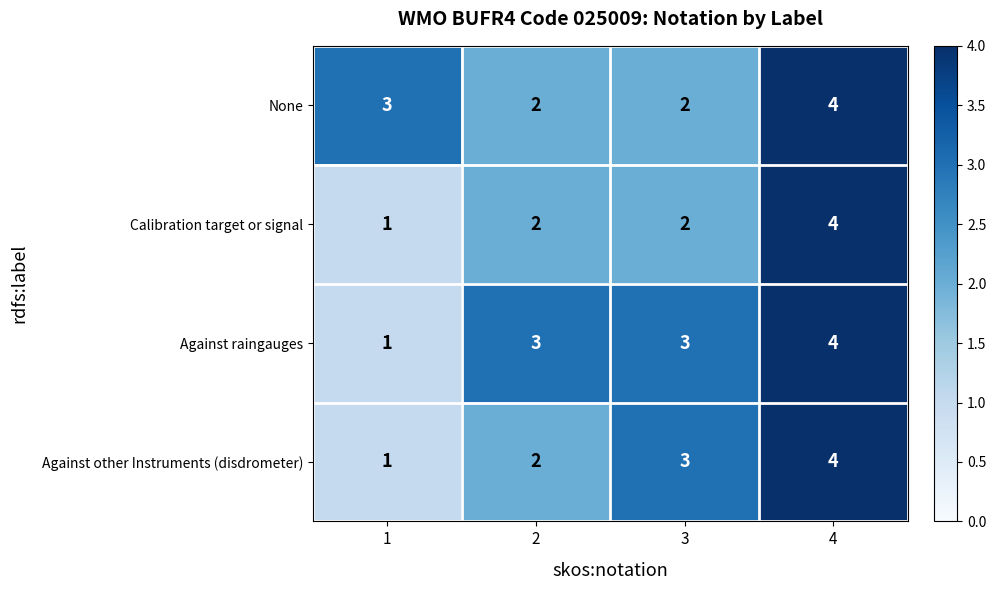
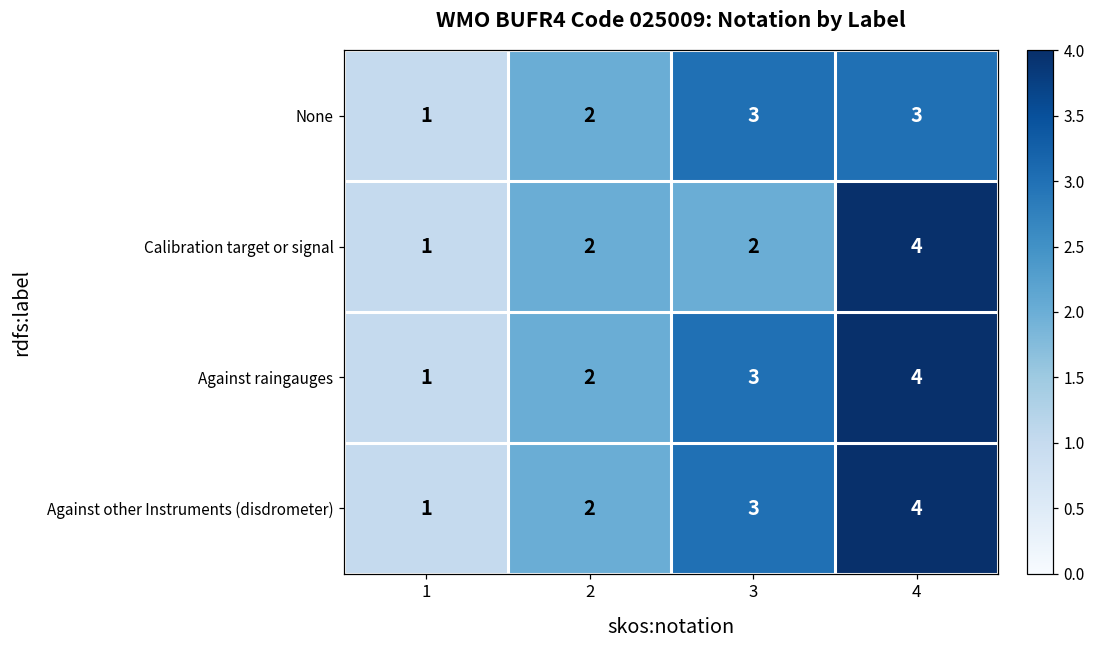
None, 1: 3 -> 1
None, 3: 2 -> 3
None, 4: 4 -> 3
Against raingauges, 2: 3 -> 2
